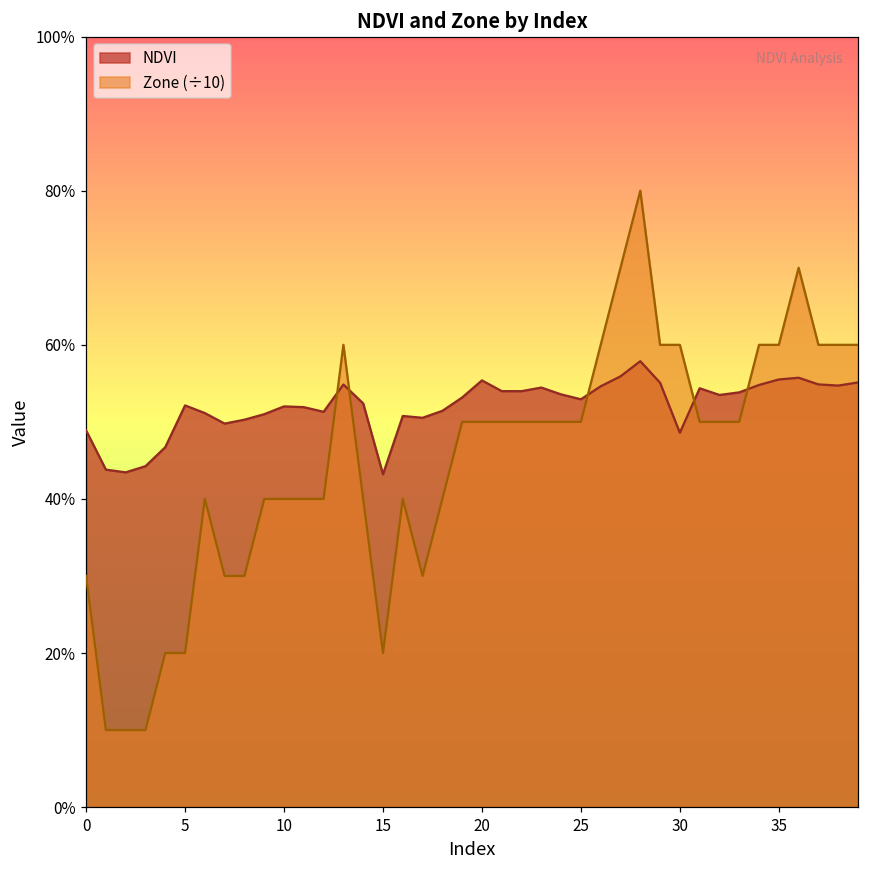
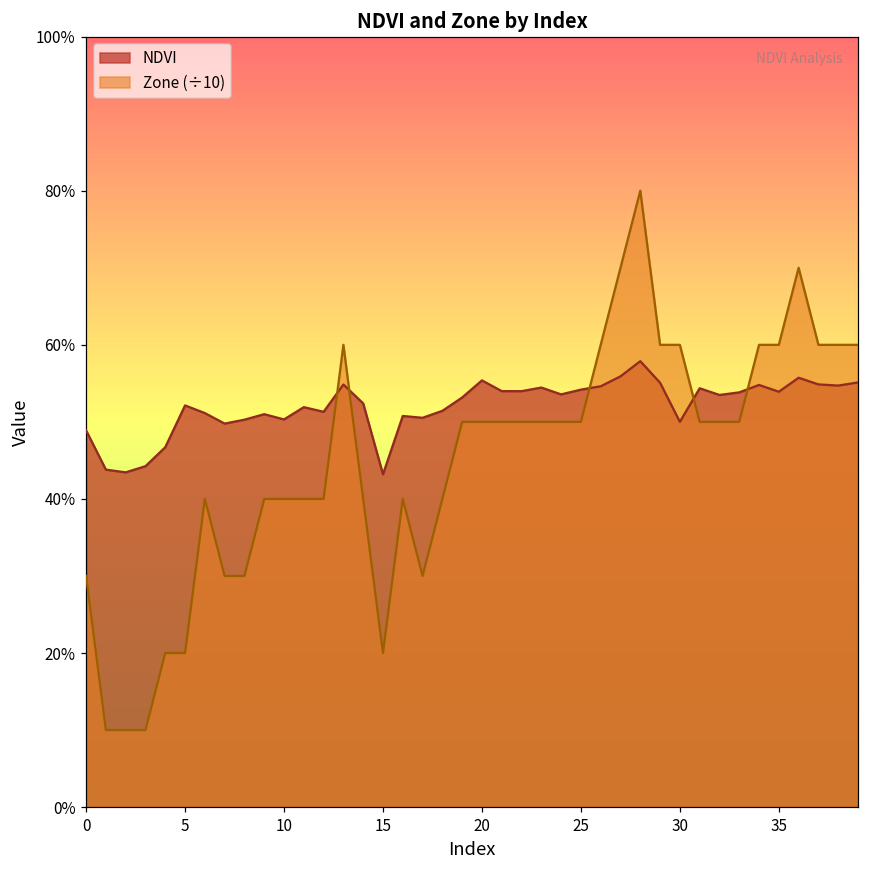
NDVI, 10: 52% -> 50%
NDVI, 25: 53% -> 54%
NDVI, 30: 49% -> 50%
NDVI, 35: 56% -> 54%
